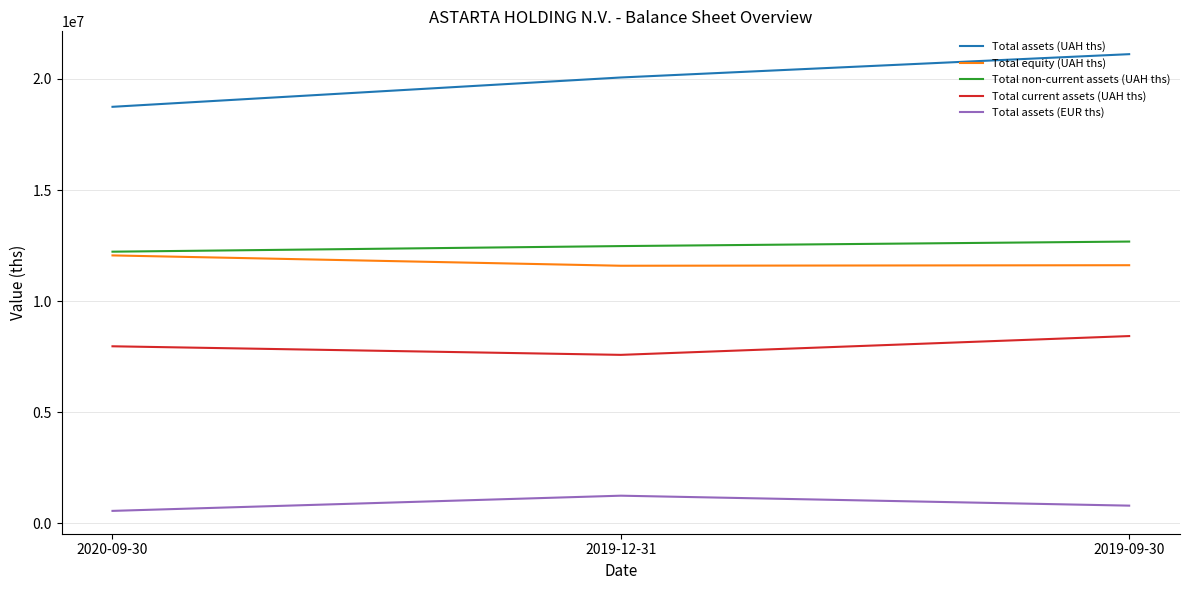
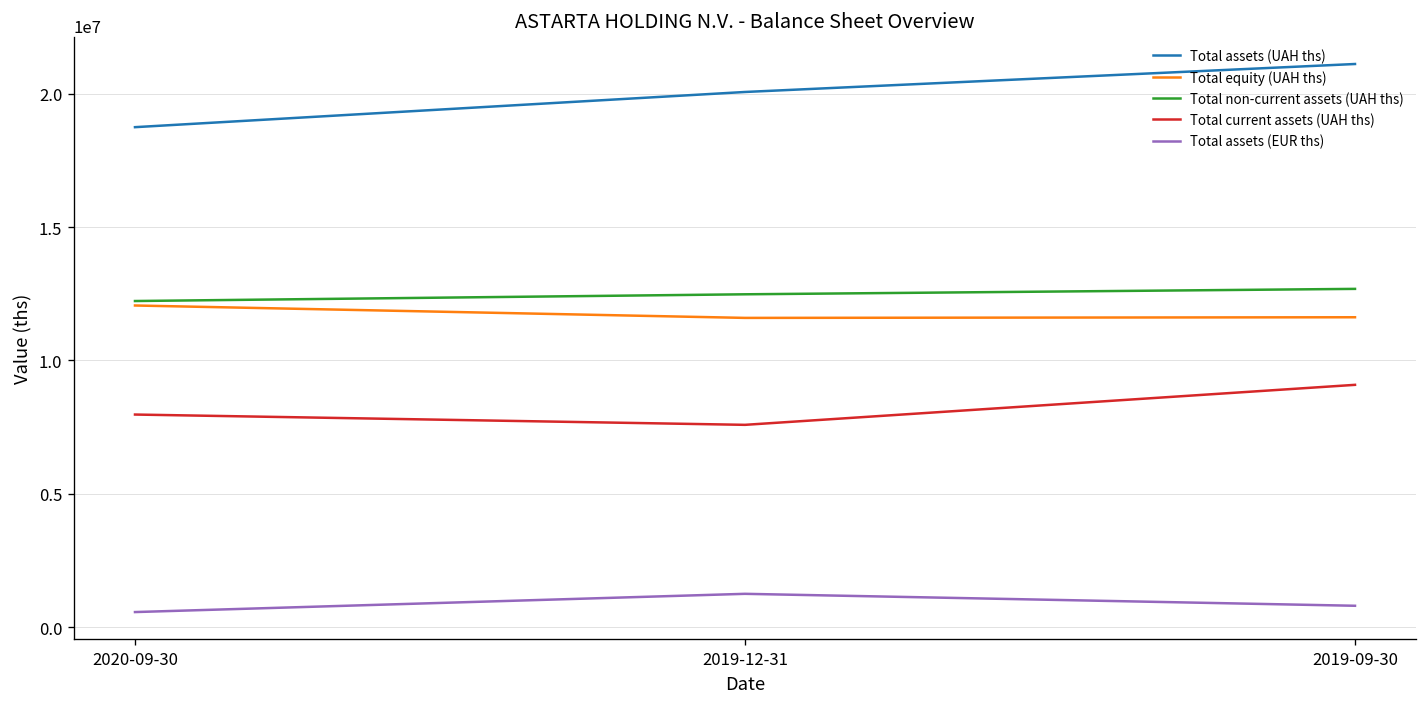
Total current assets (UAH ths), 2019-09-30: 8400000 -> 9100000
